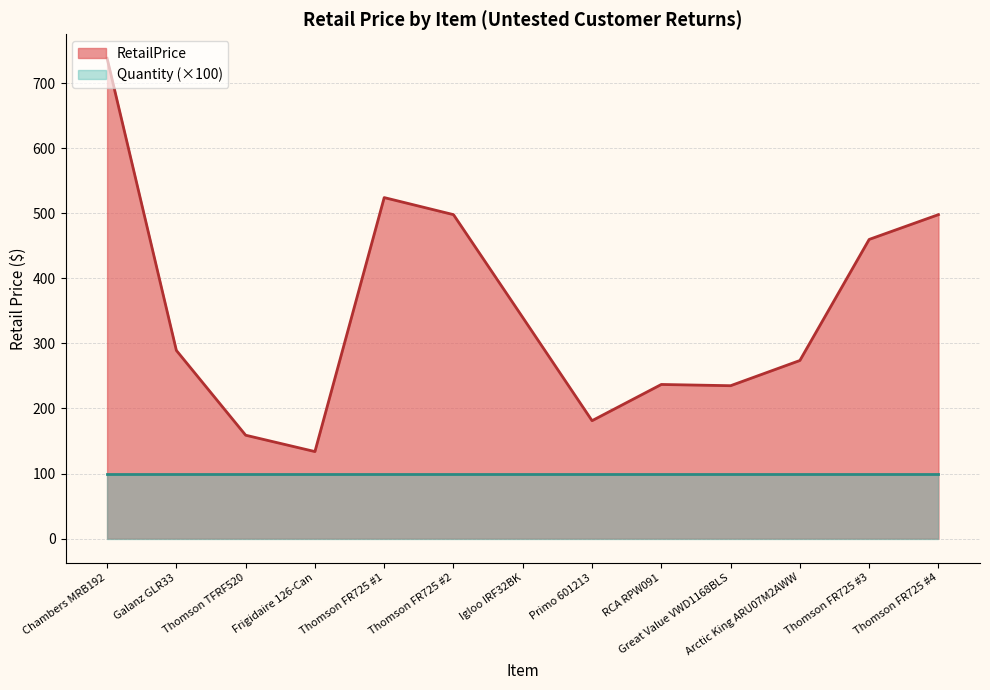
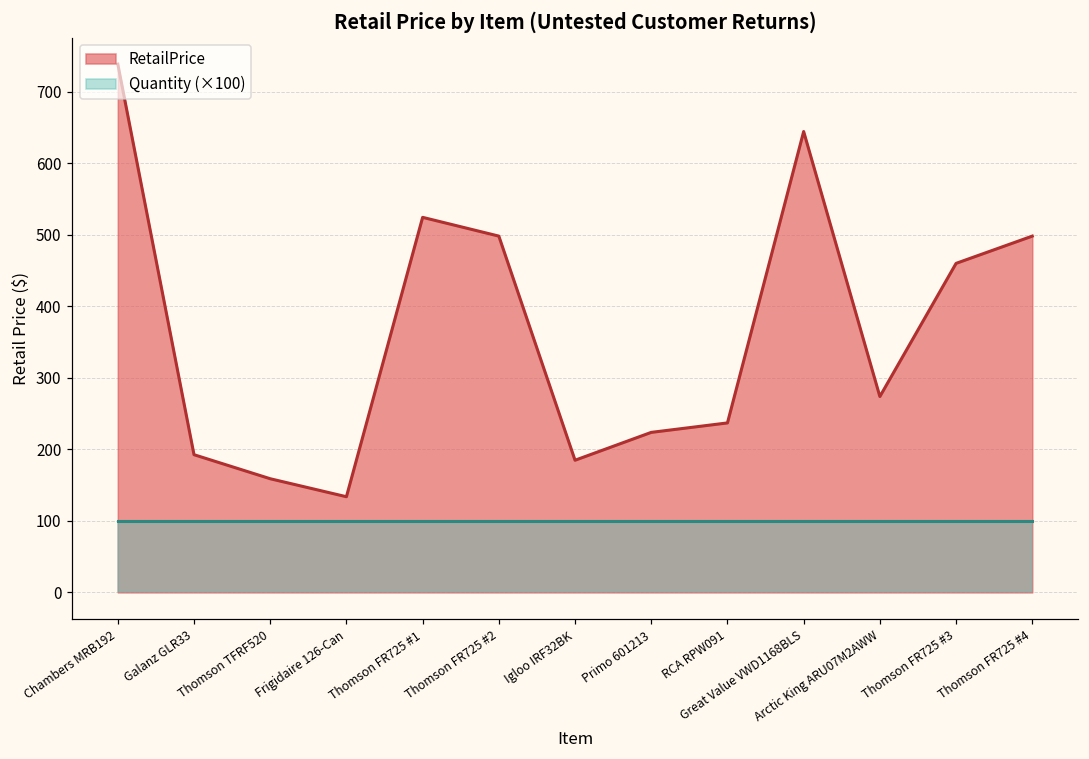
RetailPrice, Galanz GLR33: 290 -> 190
RetailPrice, Igloo IRF32BK: 340 -> 180
RetailPrice, Primo 601213: 180 -> 220
RetailPrice, Great Value VWD1168BLS: 240 -> 640
